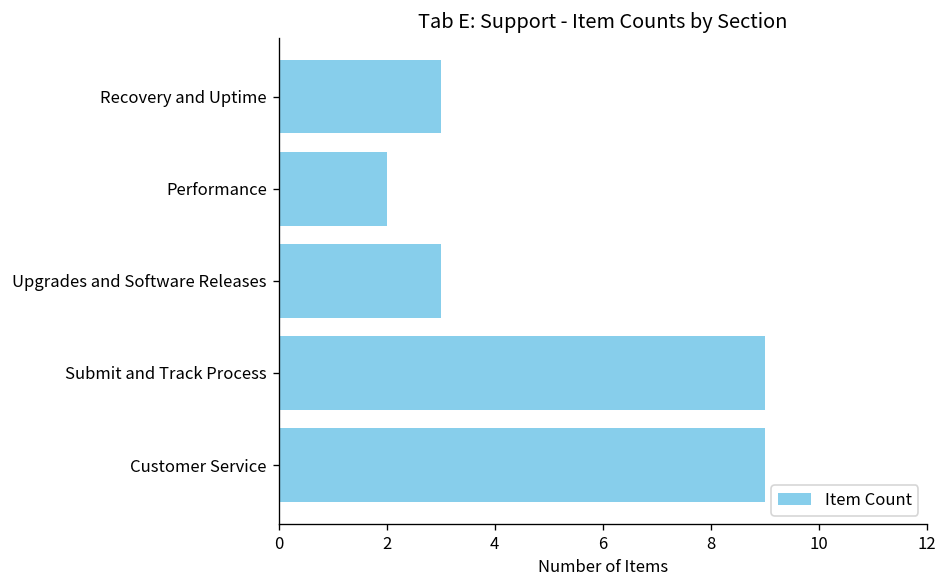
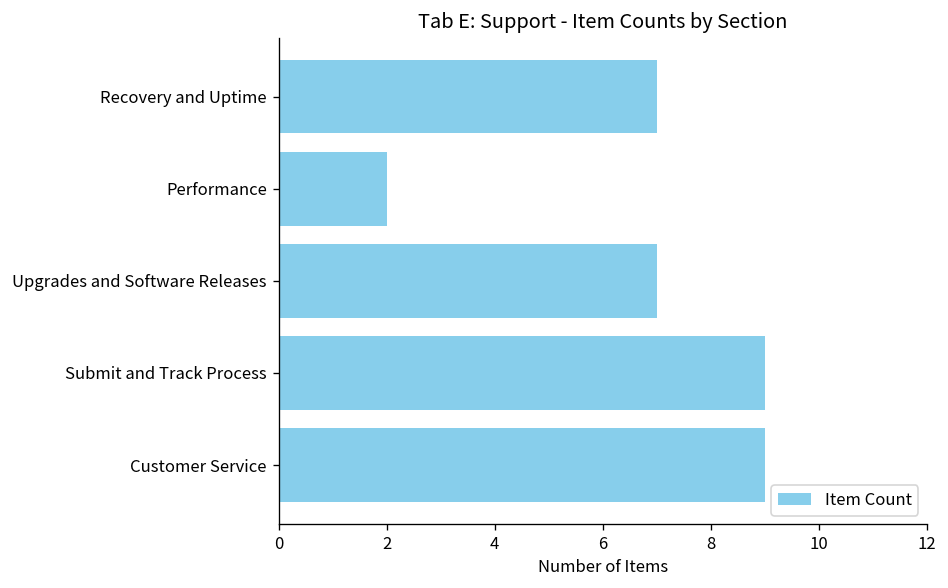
Recovery and Uptime: 3 -> 7
Upgrades and Software Releases: 3 -> 7
